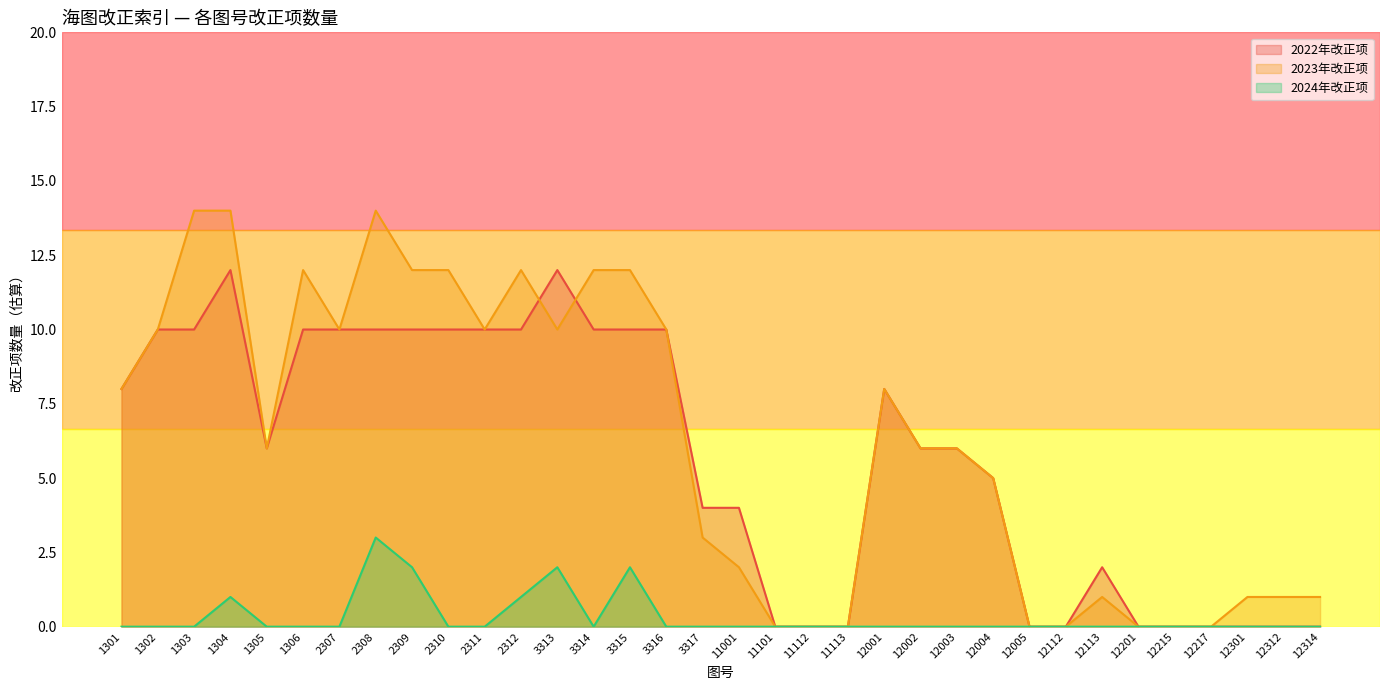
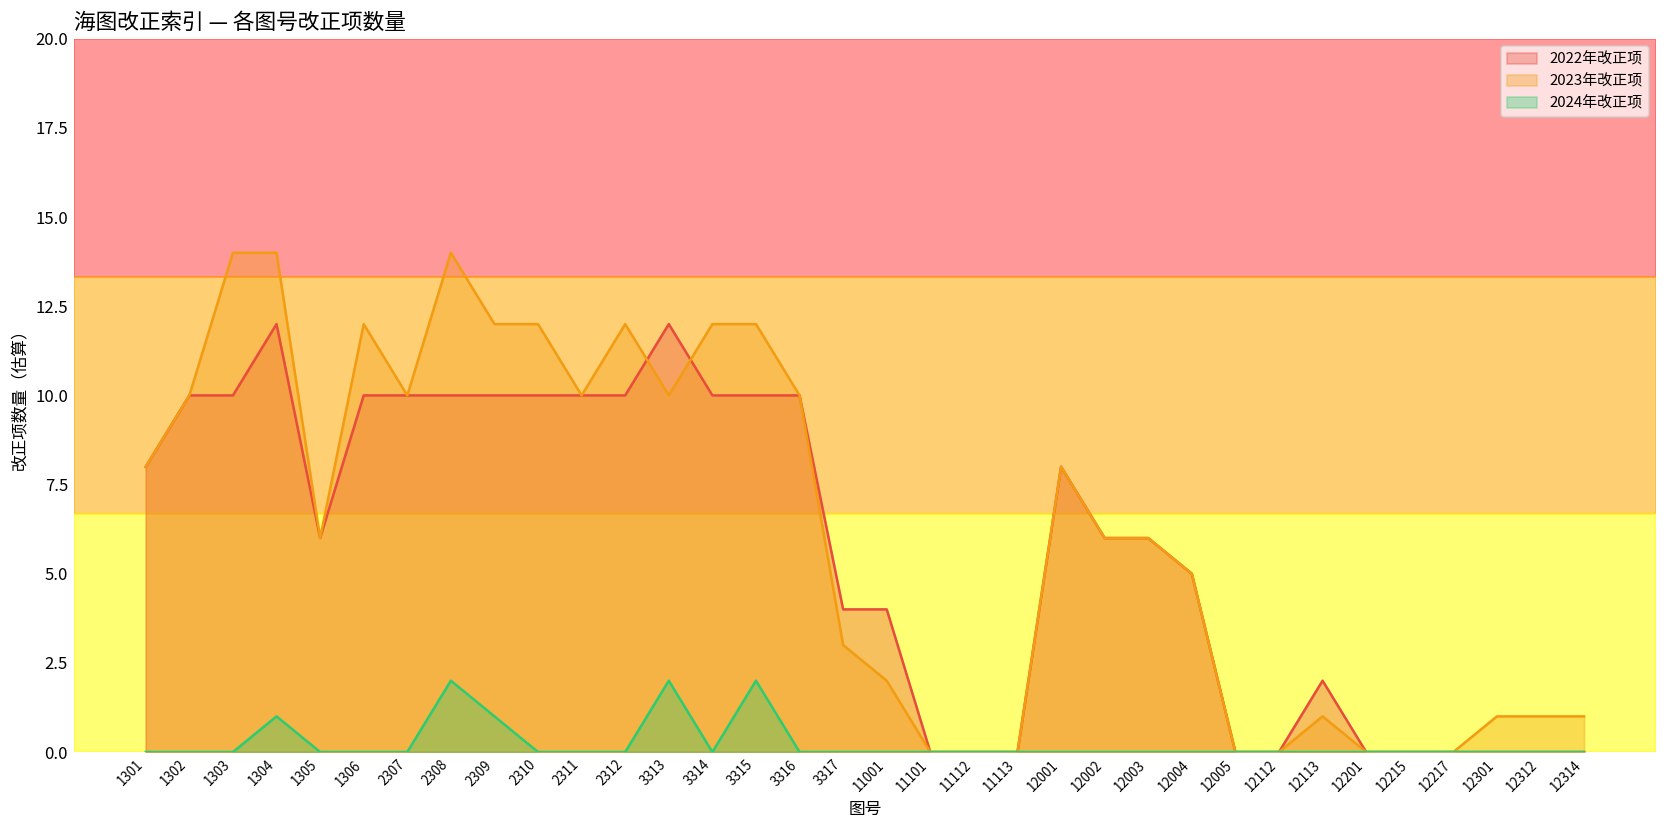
2024年改正项, 2308: 3 -> 2
2024年改正项, 2309: 2 -> 1
2024年改正项, 2312: 1 -> 0
